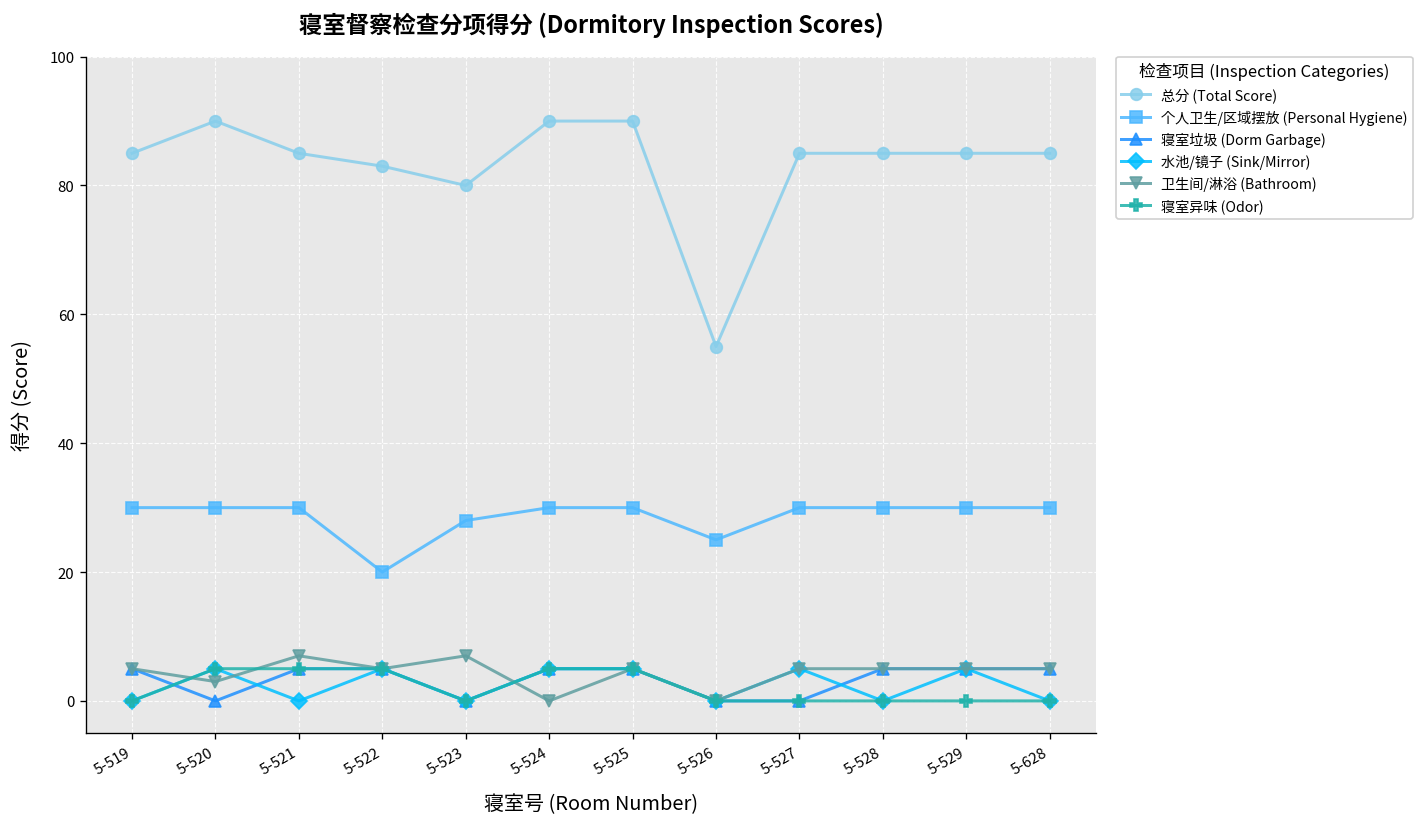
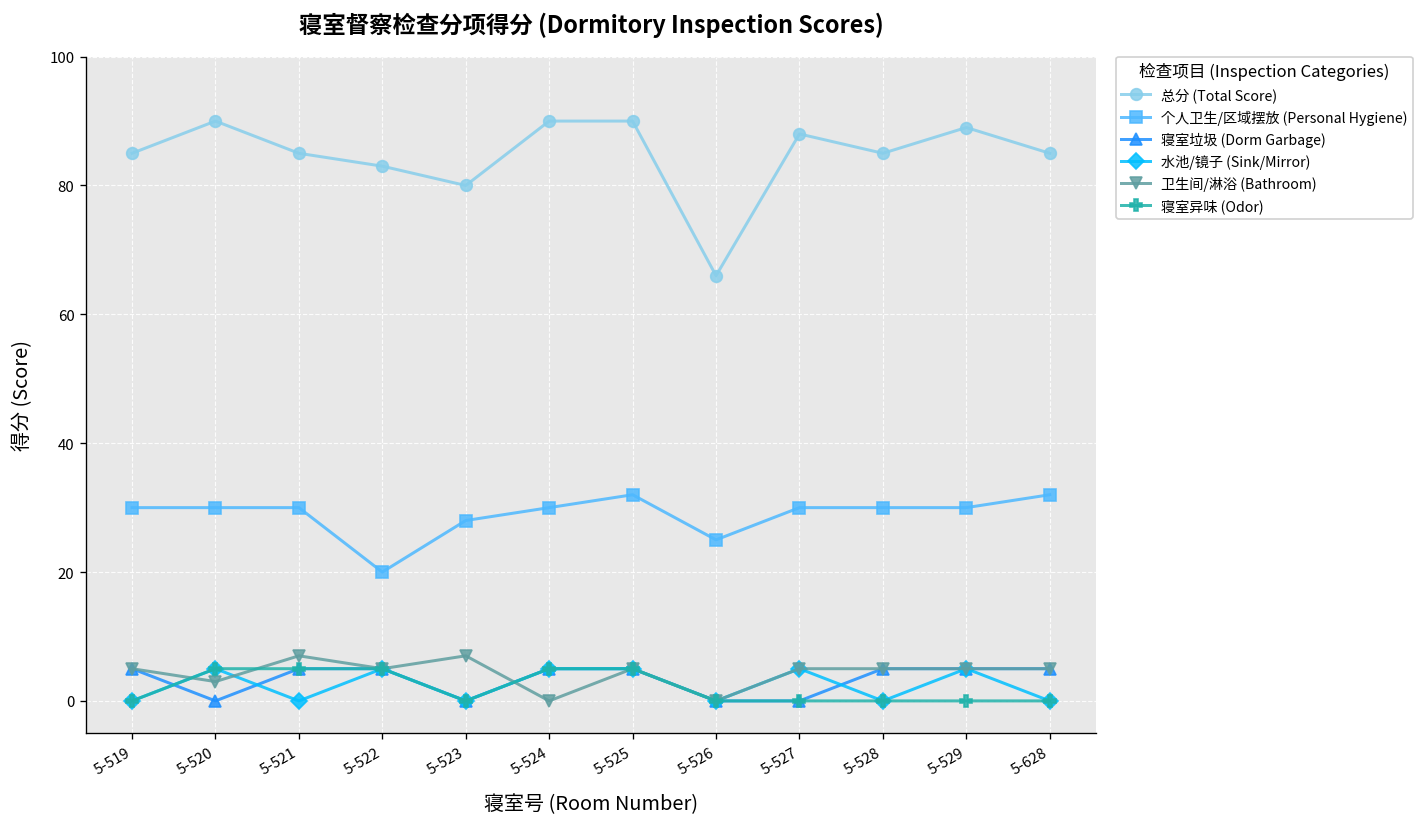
个人卫生/区域摆放 (Personal Hygiene), 5-525: 30 -> 32
总分 (Total Score), 5-526: 55 -> 66
总分 (Total Score), 5-527: 85 -> 88
总分 (Total Score), 5-529: 85 -> 89
个人卫生/区域摆放 (Personal Hygiene), 5-628: 30 -> 32
